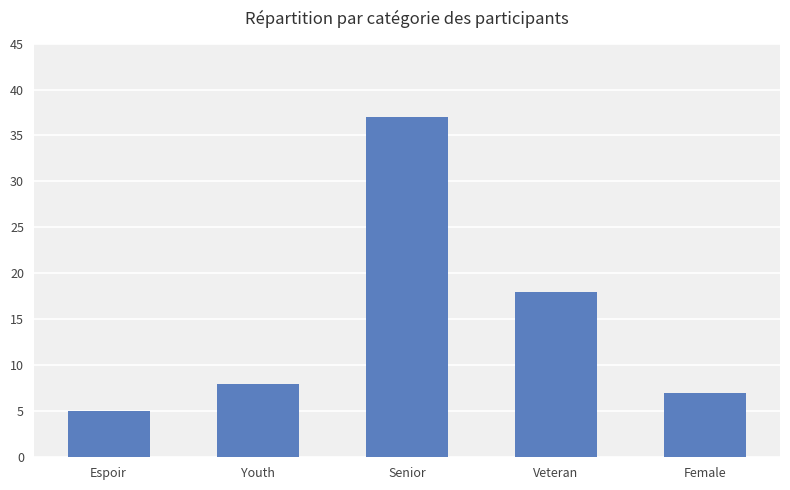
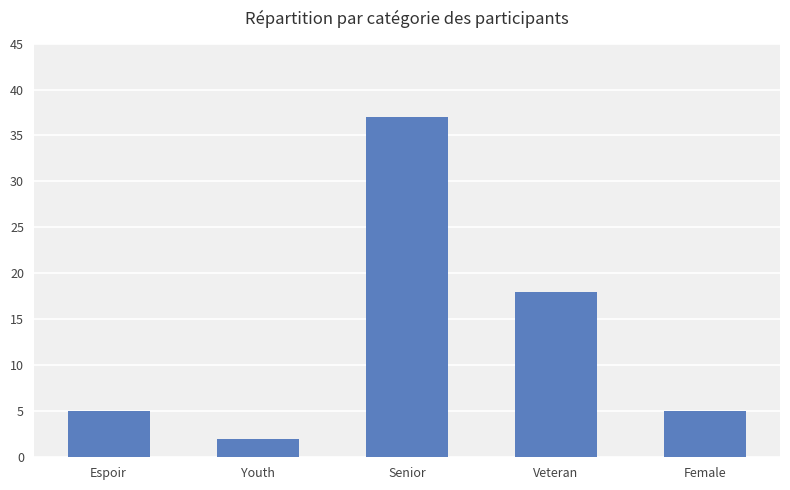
Youth: 8 -> 2
Female: 7 -> 5
